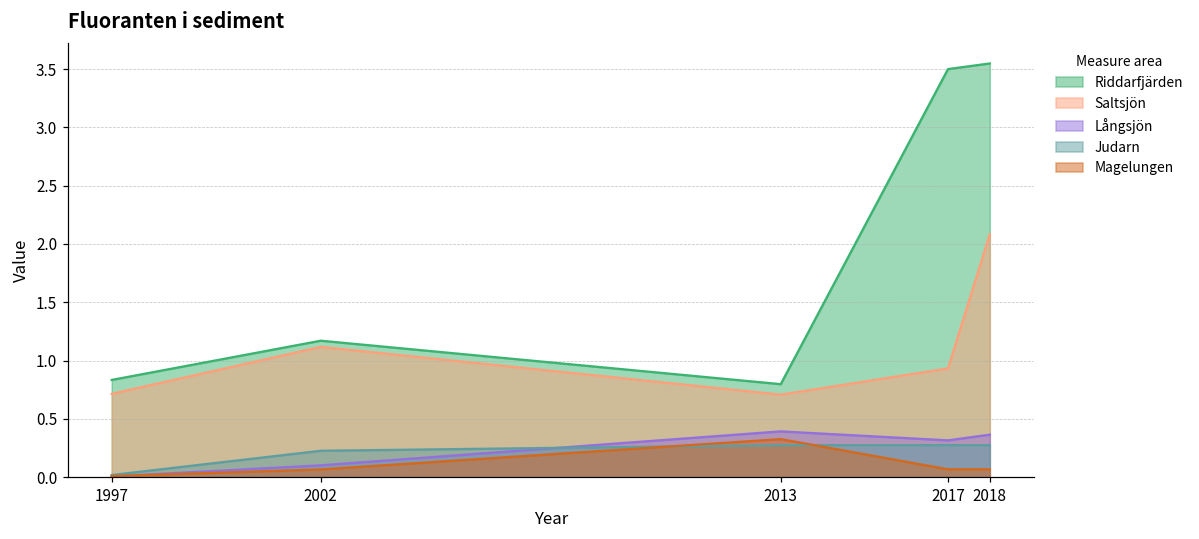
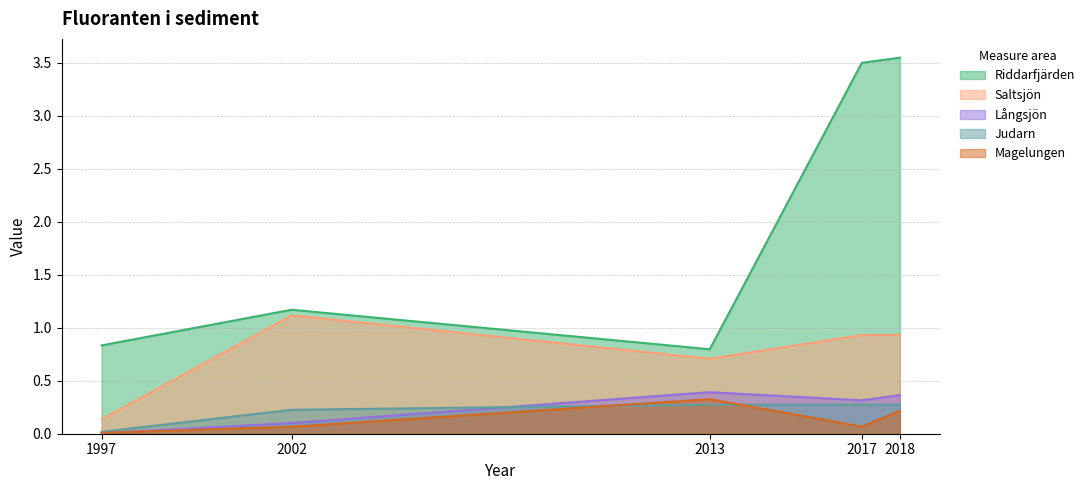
Saltsjön, 1997: 0.71 -> 0.14
Saltsjön, 2018: 2.08 -> 0.93
Magelungen, 2018: 0.07 -> 0.22
